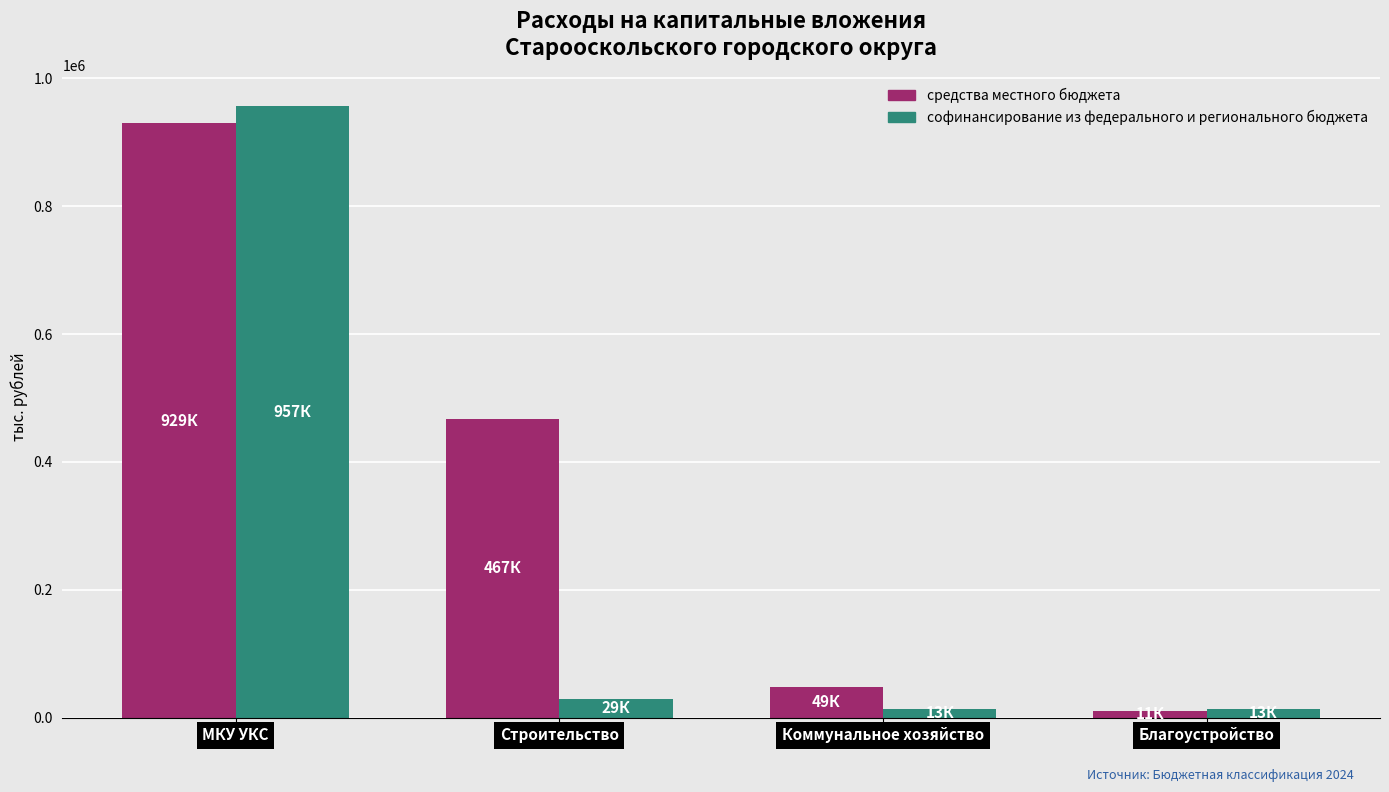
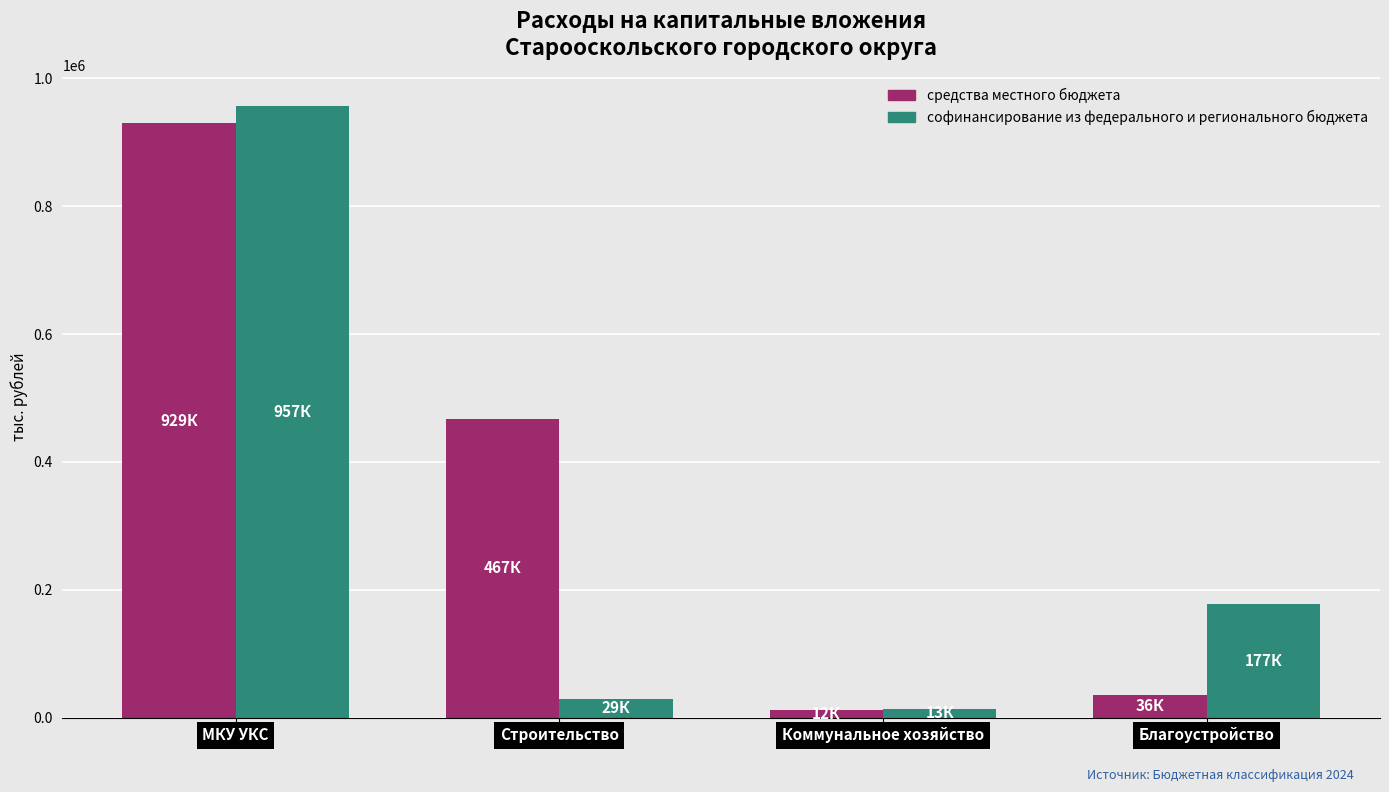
средства местного бюджета, Коммунальное хозяйство: 50000 -> 10000
средства местного бюджета, Благоустройство: 10000 -> 40000
софинансирование из федерального и регионального бюджета, Благоустройство: 10000 -> 180000
